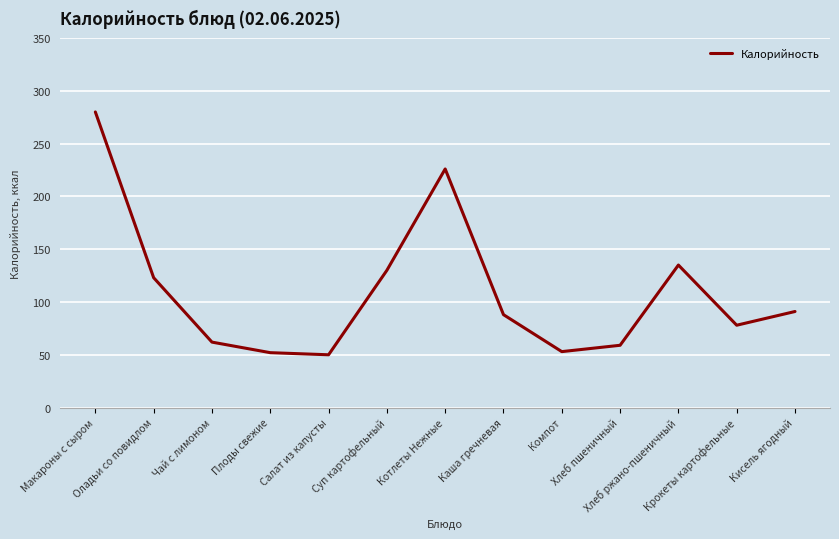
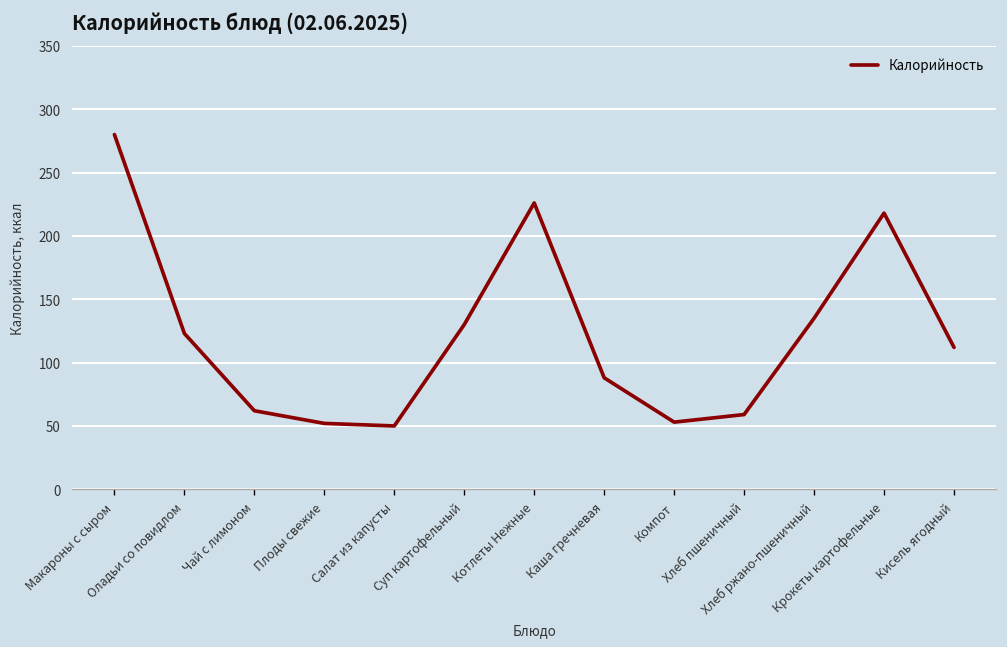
Крокеты картофельные: 78 -> 218
Кисель ягодный: 91 -> 112
